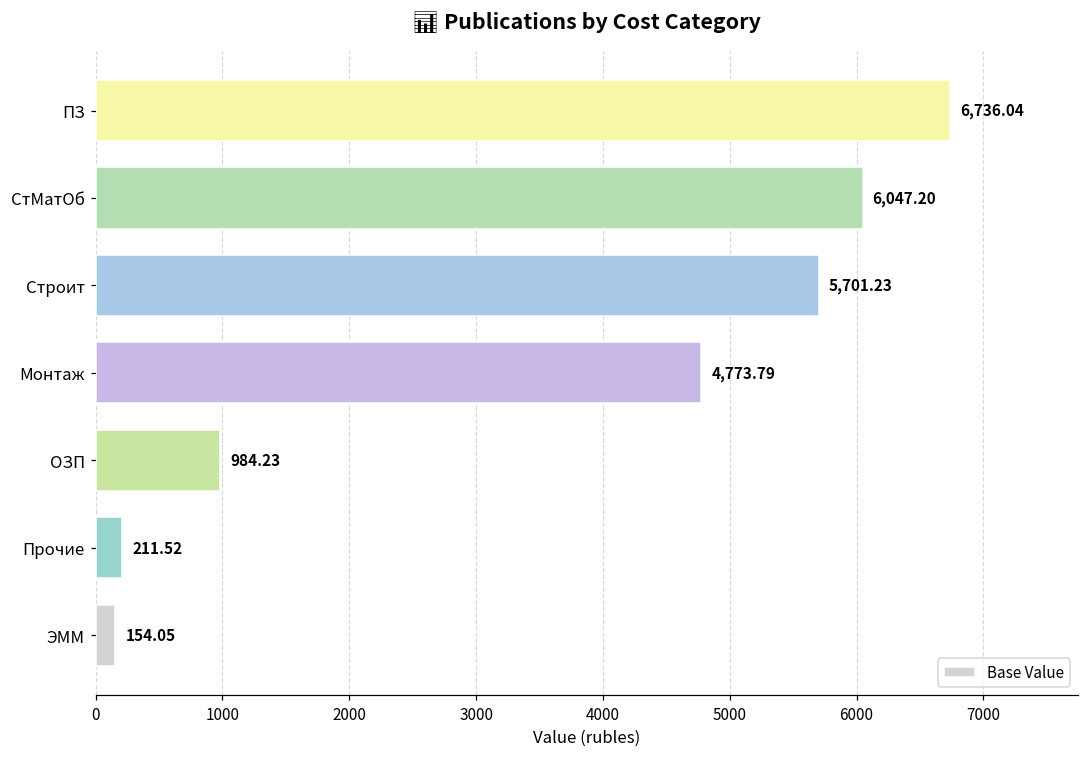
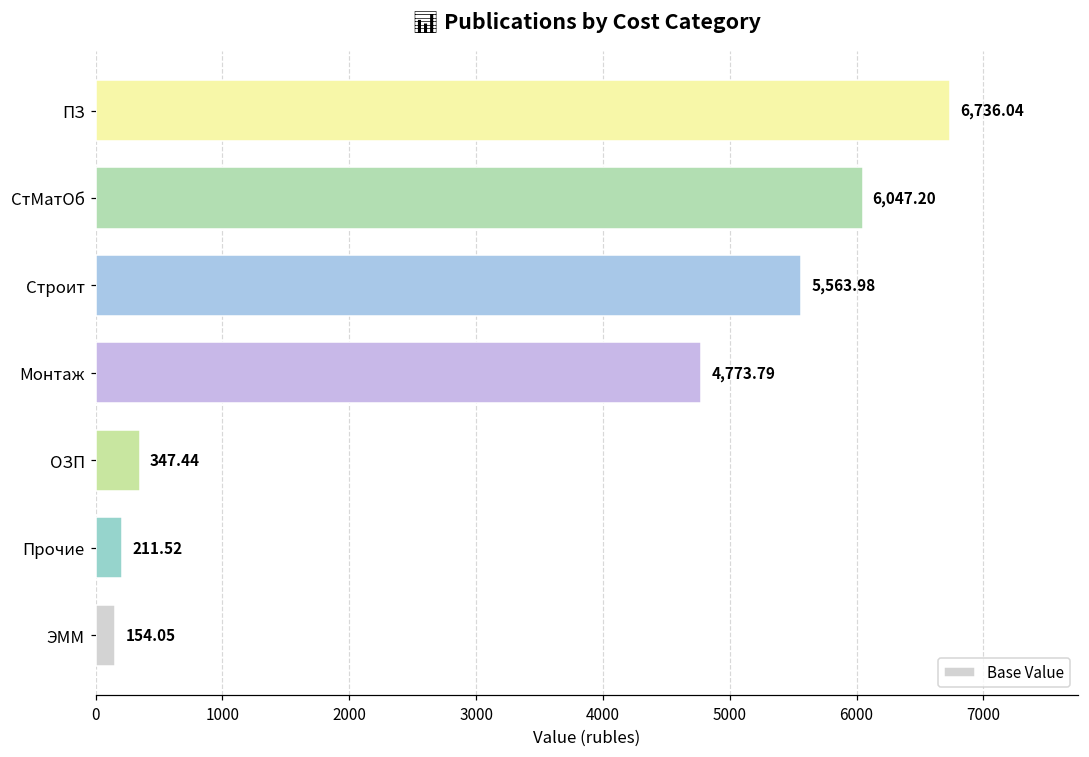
Строит: 5,701.23 -> 5,563.98
ОЗП: 984.23 -> 347.44
